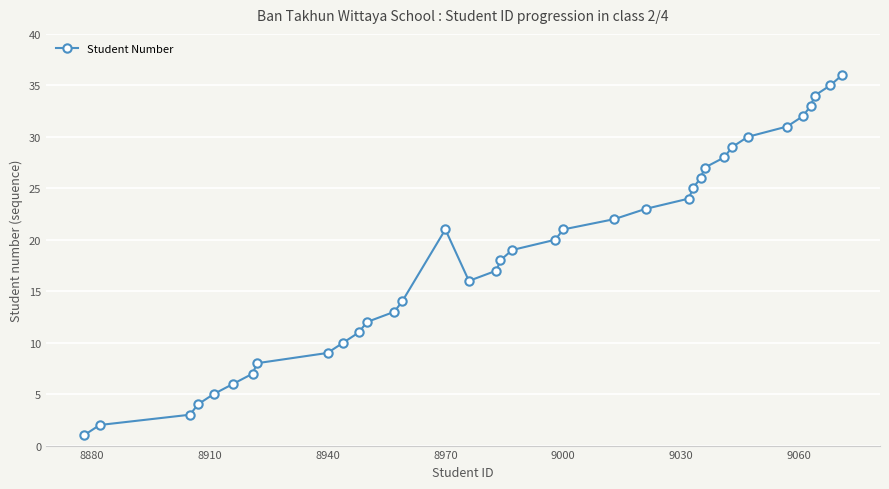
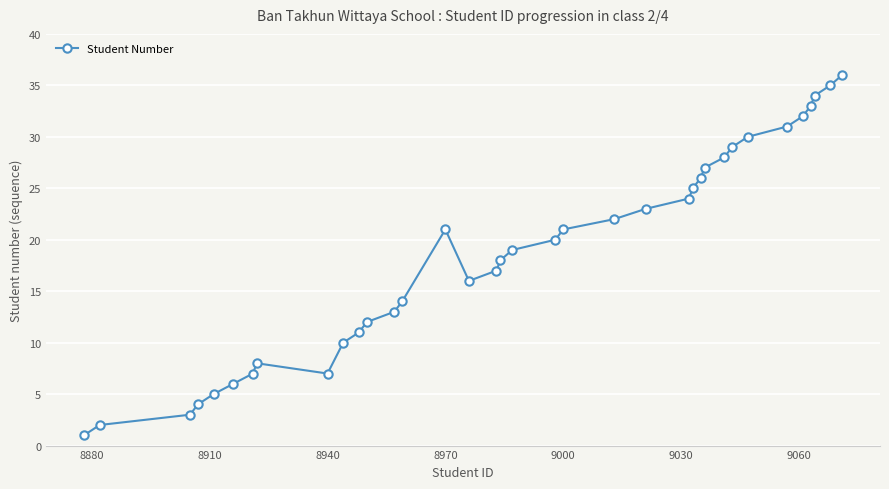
8940: 9 -> 7
